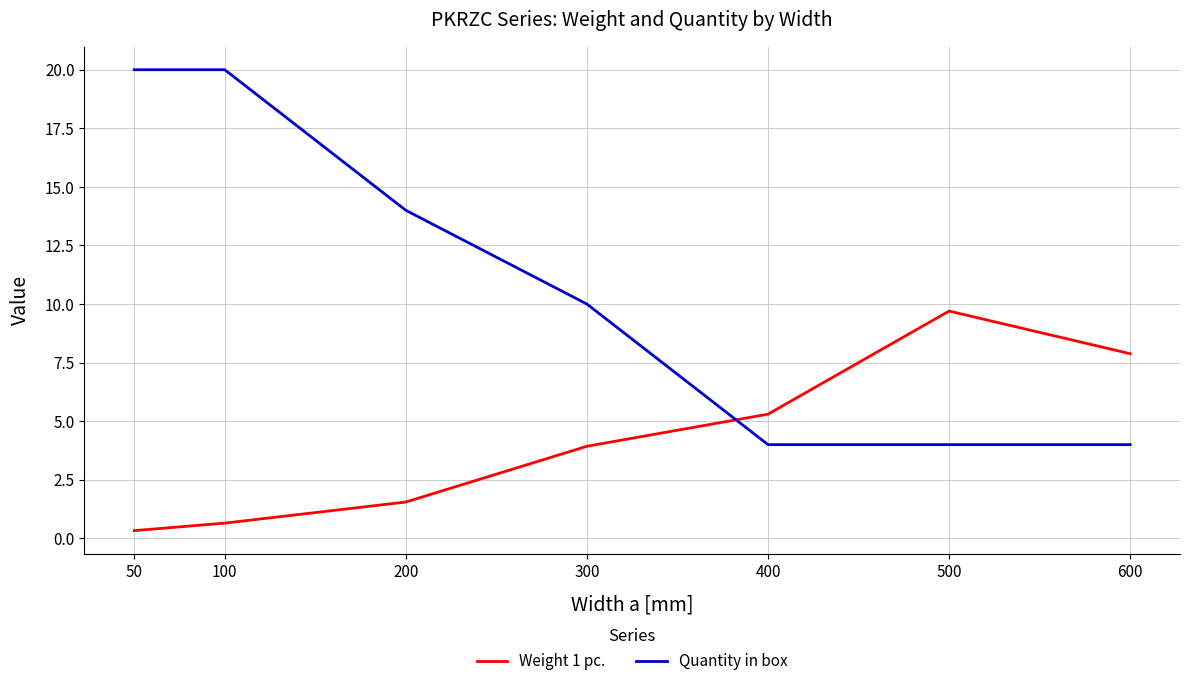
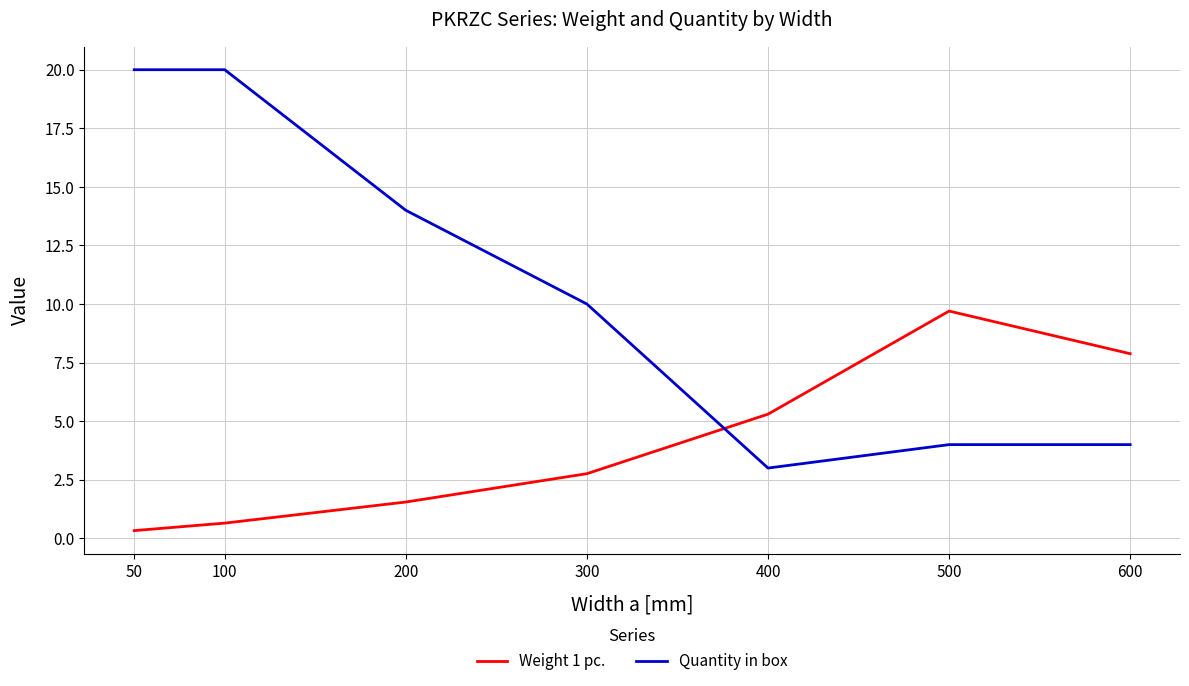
Weight 1 pc., 300: 3.9 -> 2.8
Quantity in box, 400: 4 -> 3
